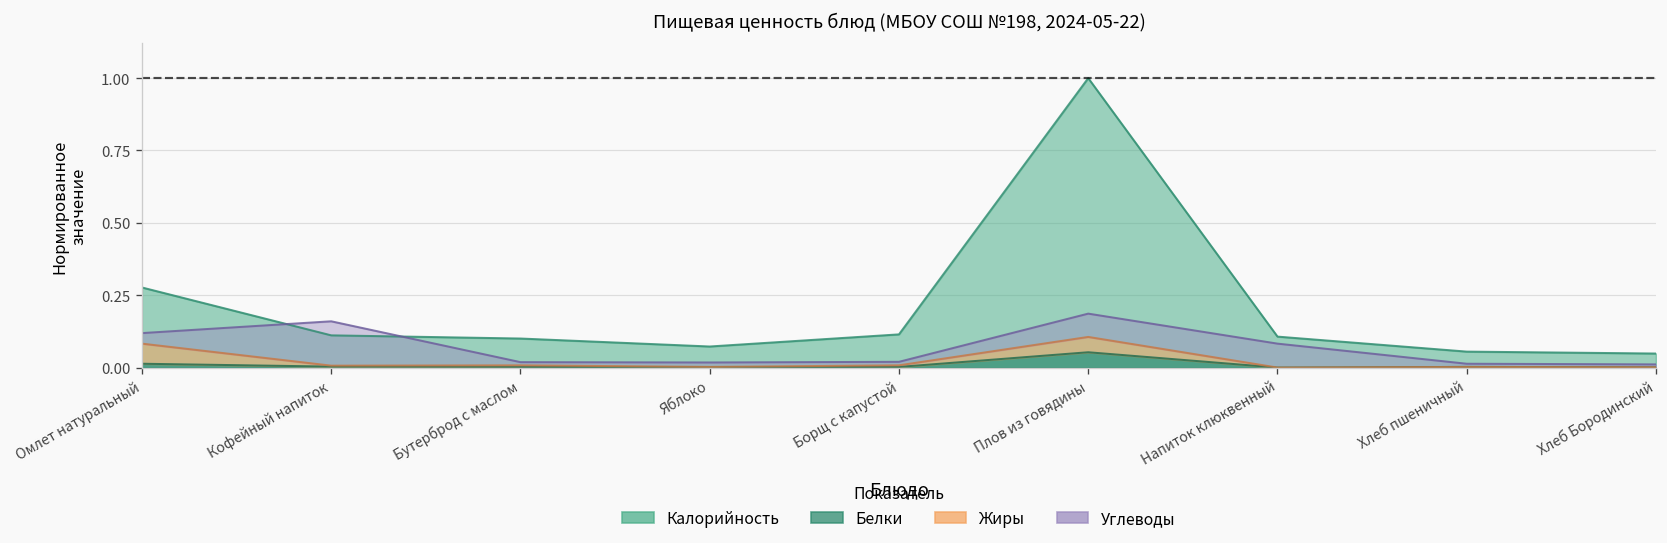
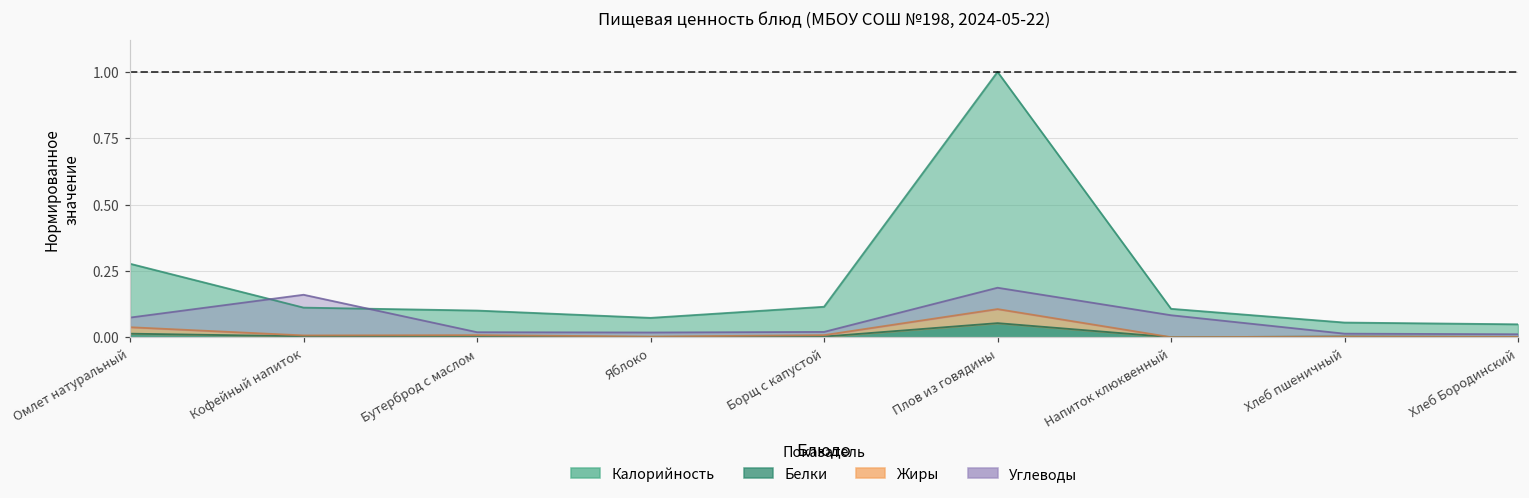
Жиры, Омлет натуральный: 0.07 -> 0.02
